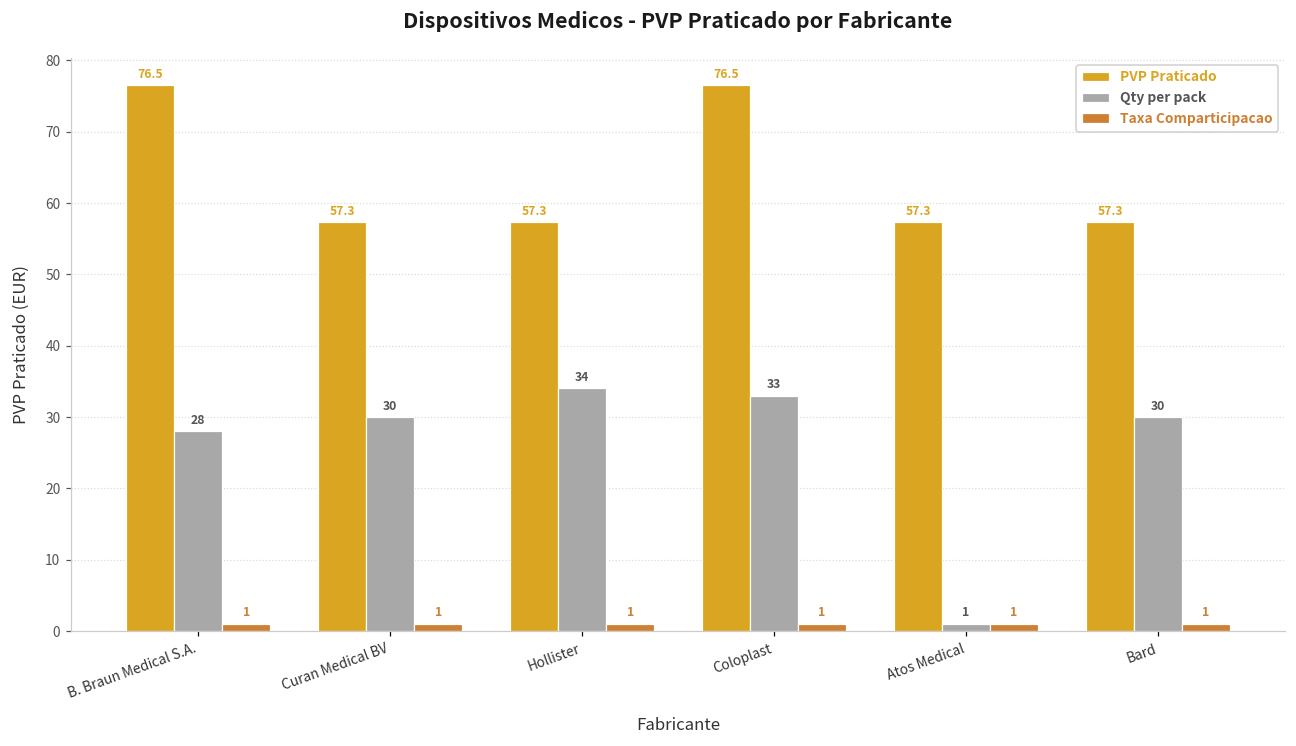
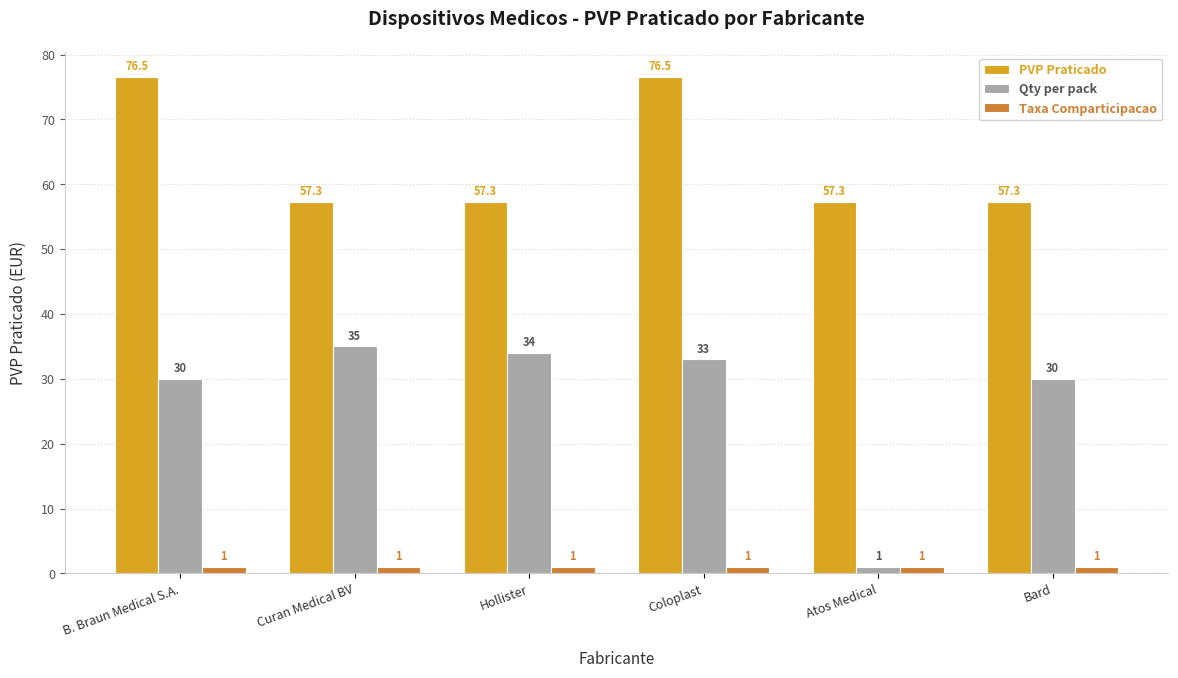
Qty per pack, B. Braun Medical S.A.: 28 -> 30
Qty per pack, Curan Medical BV: 30 -> 35
